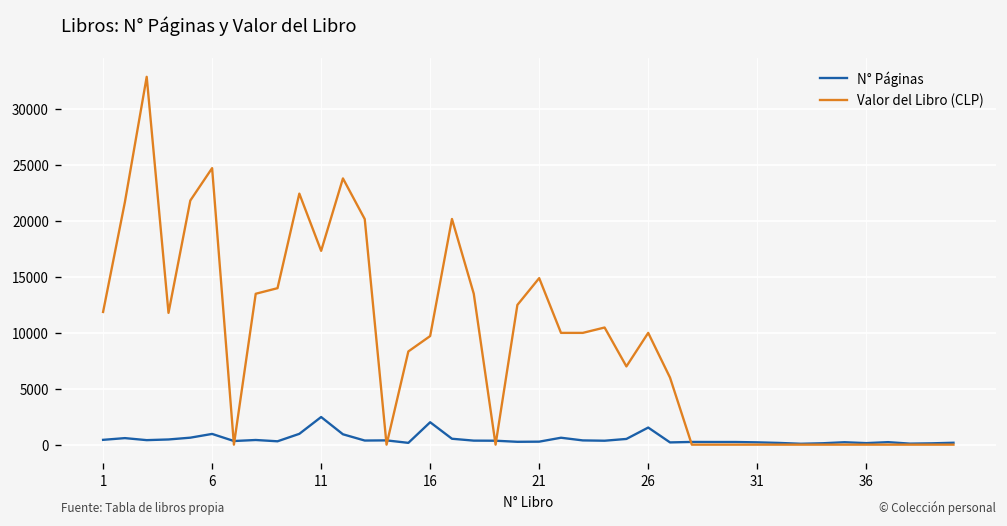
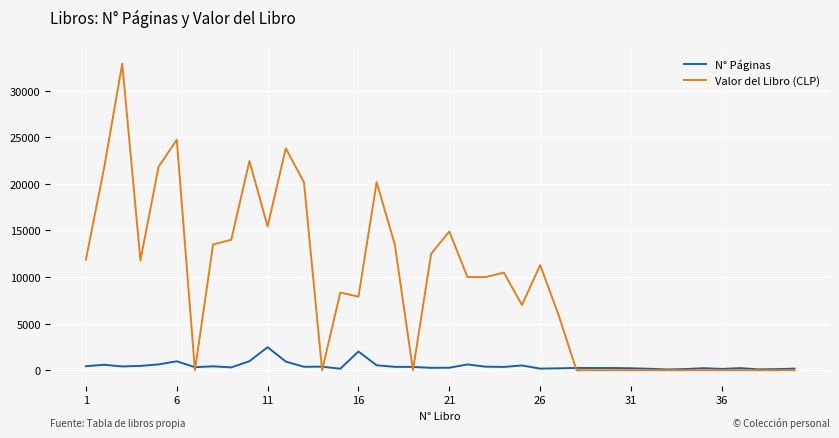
Valor del Libro (CLP), 11: 17000 -> 15000
Valor del Libro (CLP), 16: 10000 -> 8000
N° Páginas, 26: 2000 -> 0
Valor del Libro (CLP), 26: 10000 -> 11000
